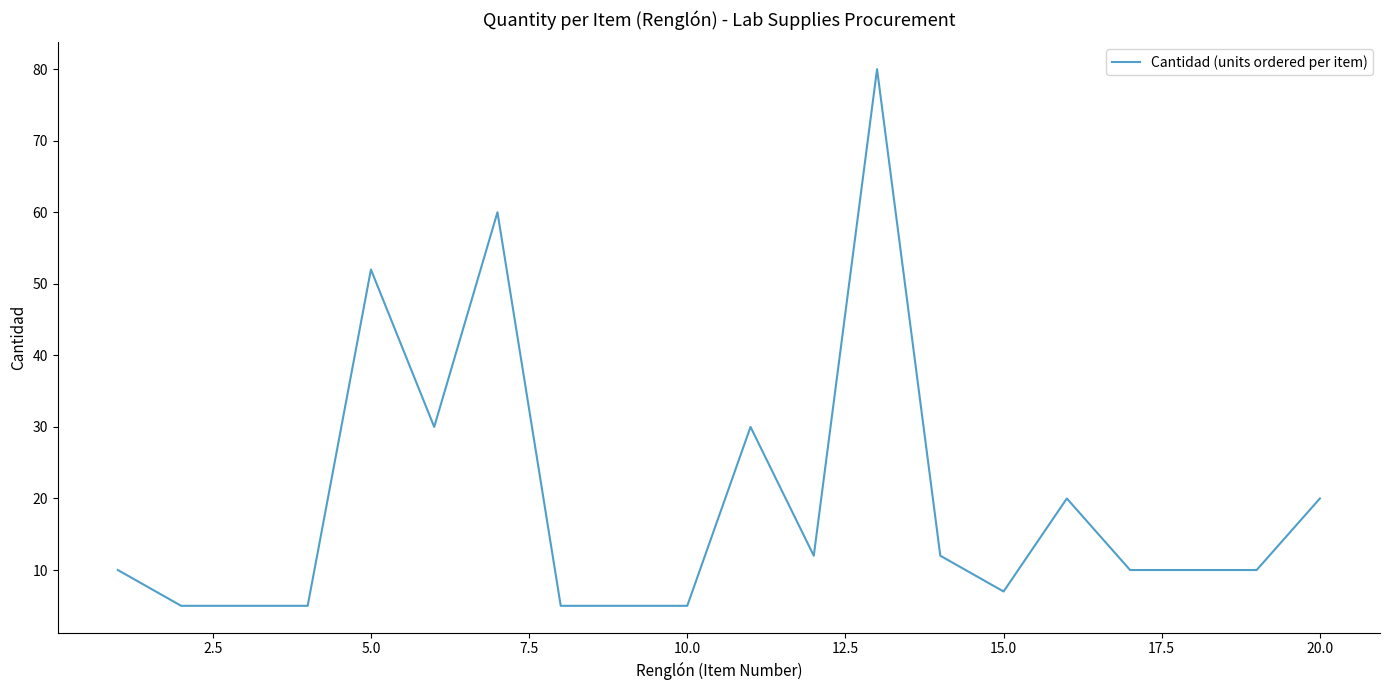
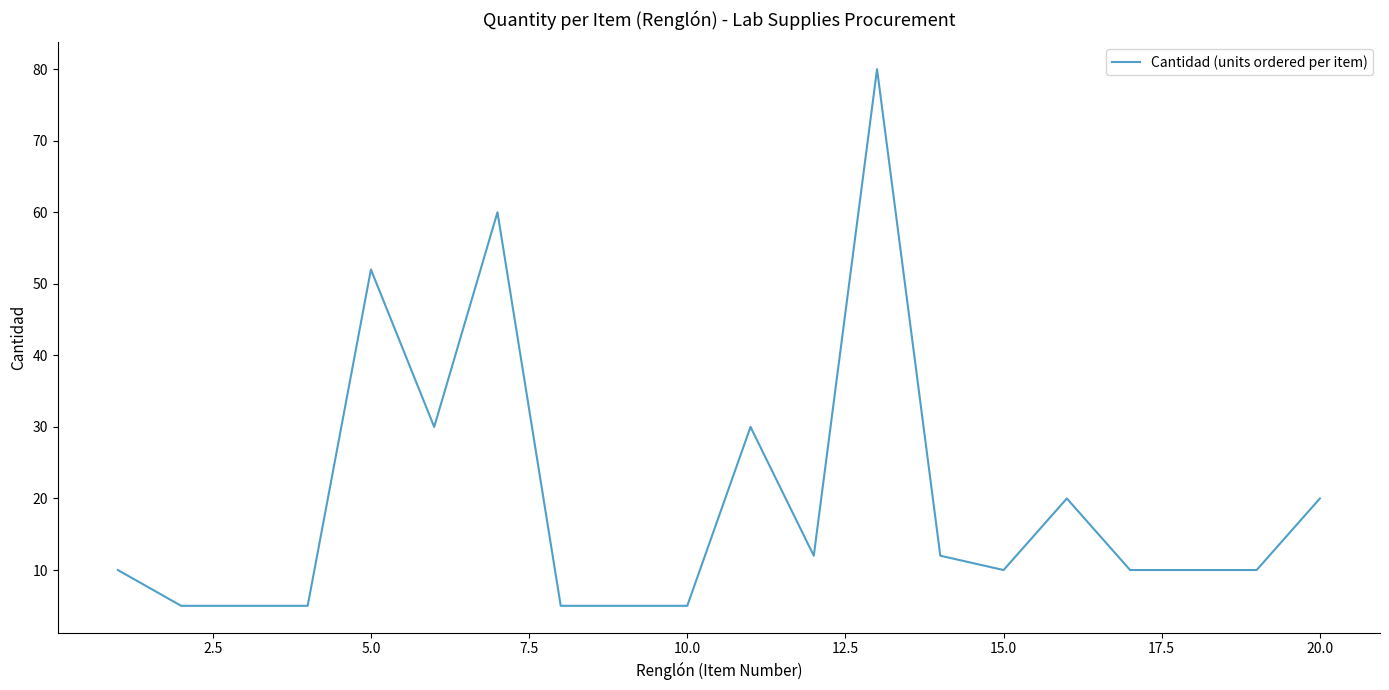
15.0: 7 -> 10
